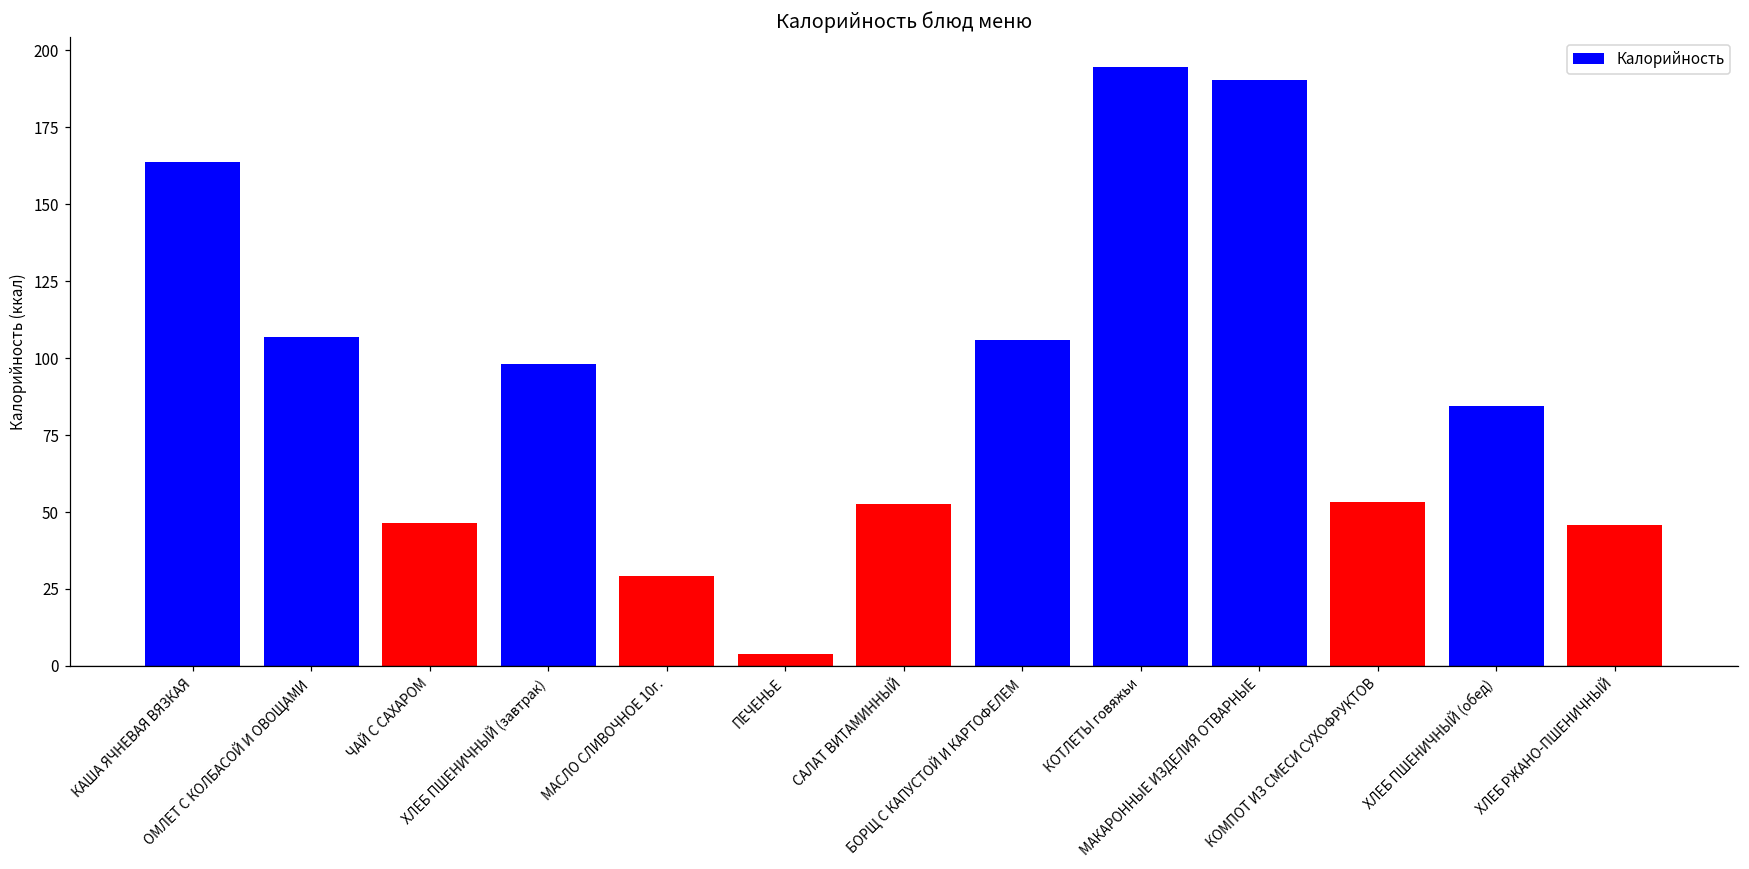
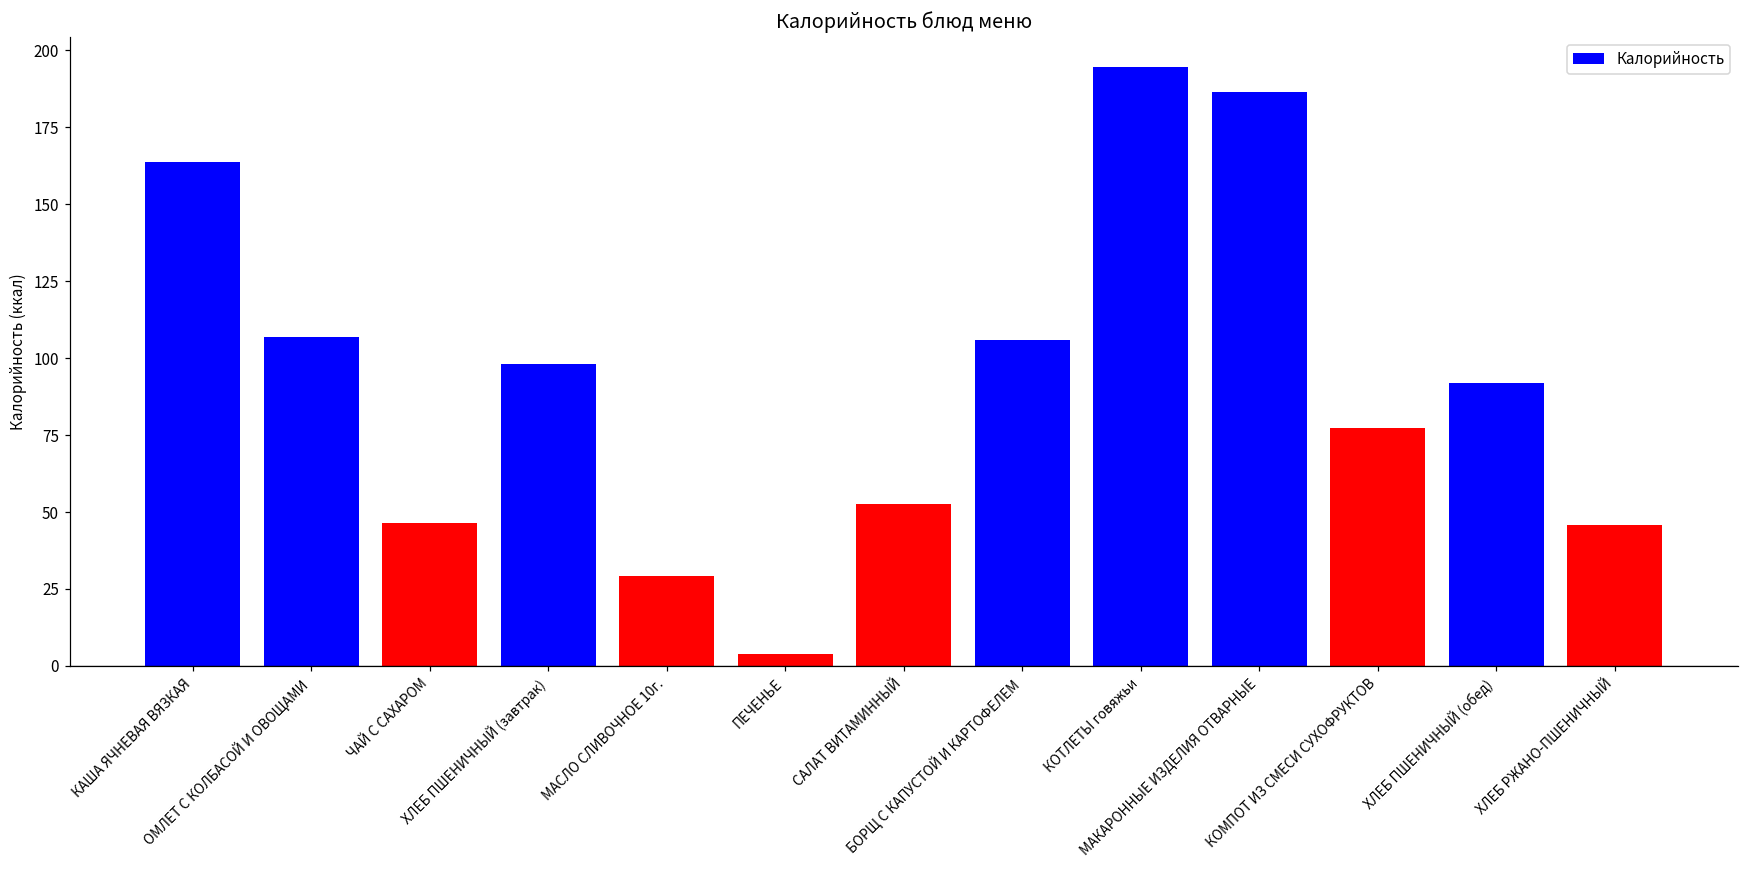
МАКАРОННЫЕ ИЗДЕЛИЯ ОТВАРНЫЕ: 190 -> 186
КОМПОТ ИЗ СМЕСИ СУХОФРУКТОВ: 53 -> 77
ХЛЕБ ПШЕНИЧНЫЙ (обед): 85 -> 92
